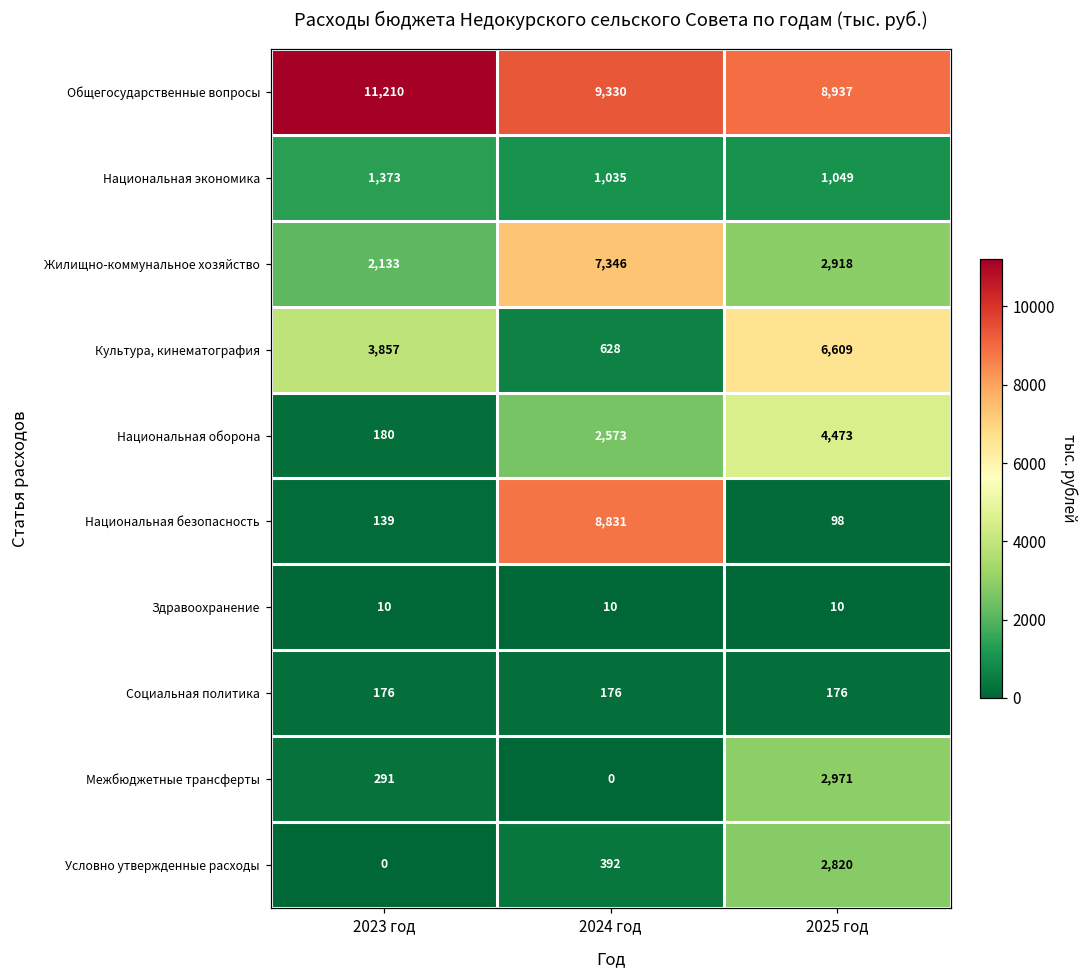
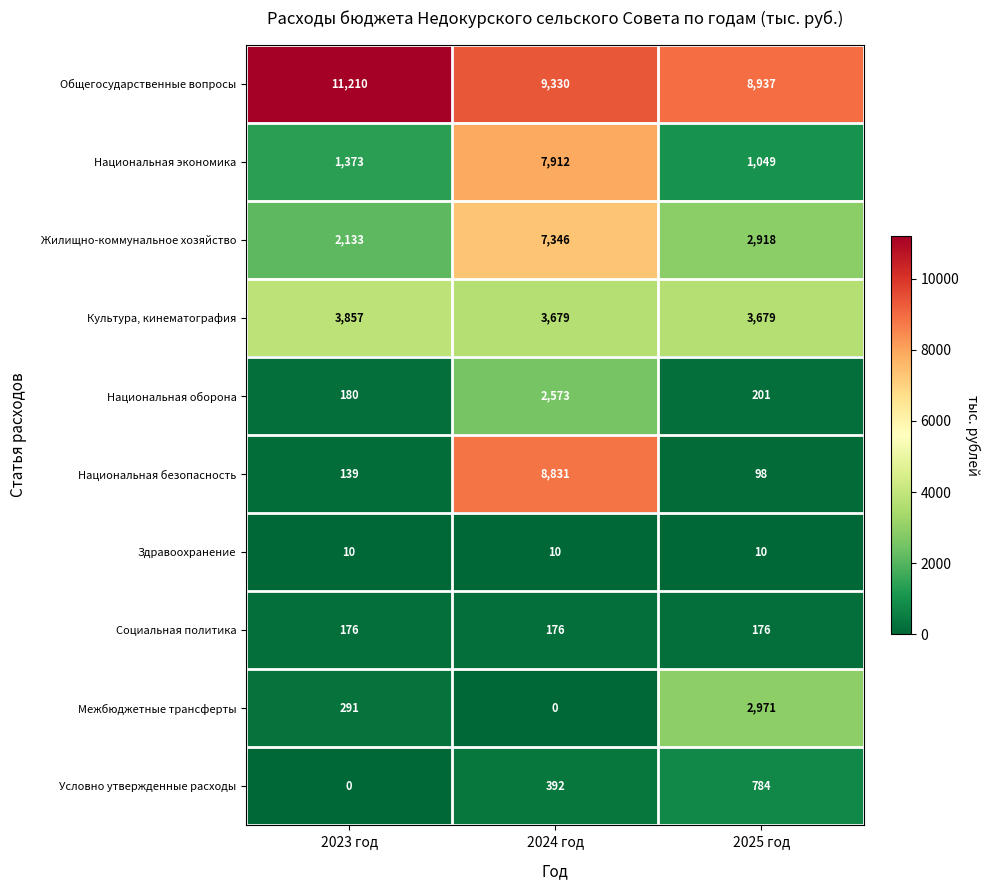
Национальная экономика, 2024 год: 1,035 -> 7,912
Культура, кинематография, 2024 год: 628 -> 3,679
Культура, кинематография, 2025 год: 6,609 -> 3,679
Национальная оборона, 2025 год: 4,473 -> 201
Условно утвержденные расходы, 2025 год: 2,820 -> 784
